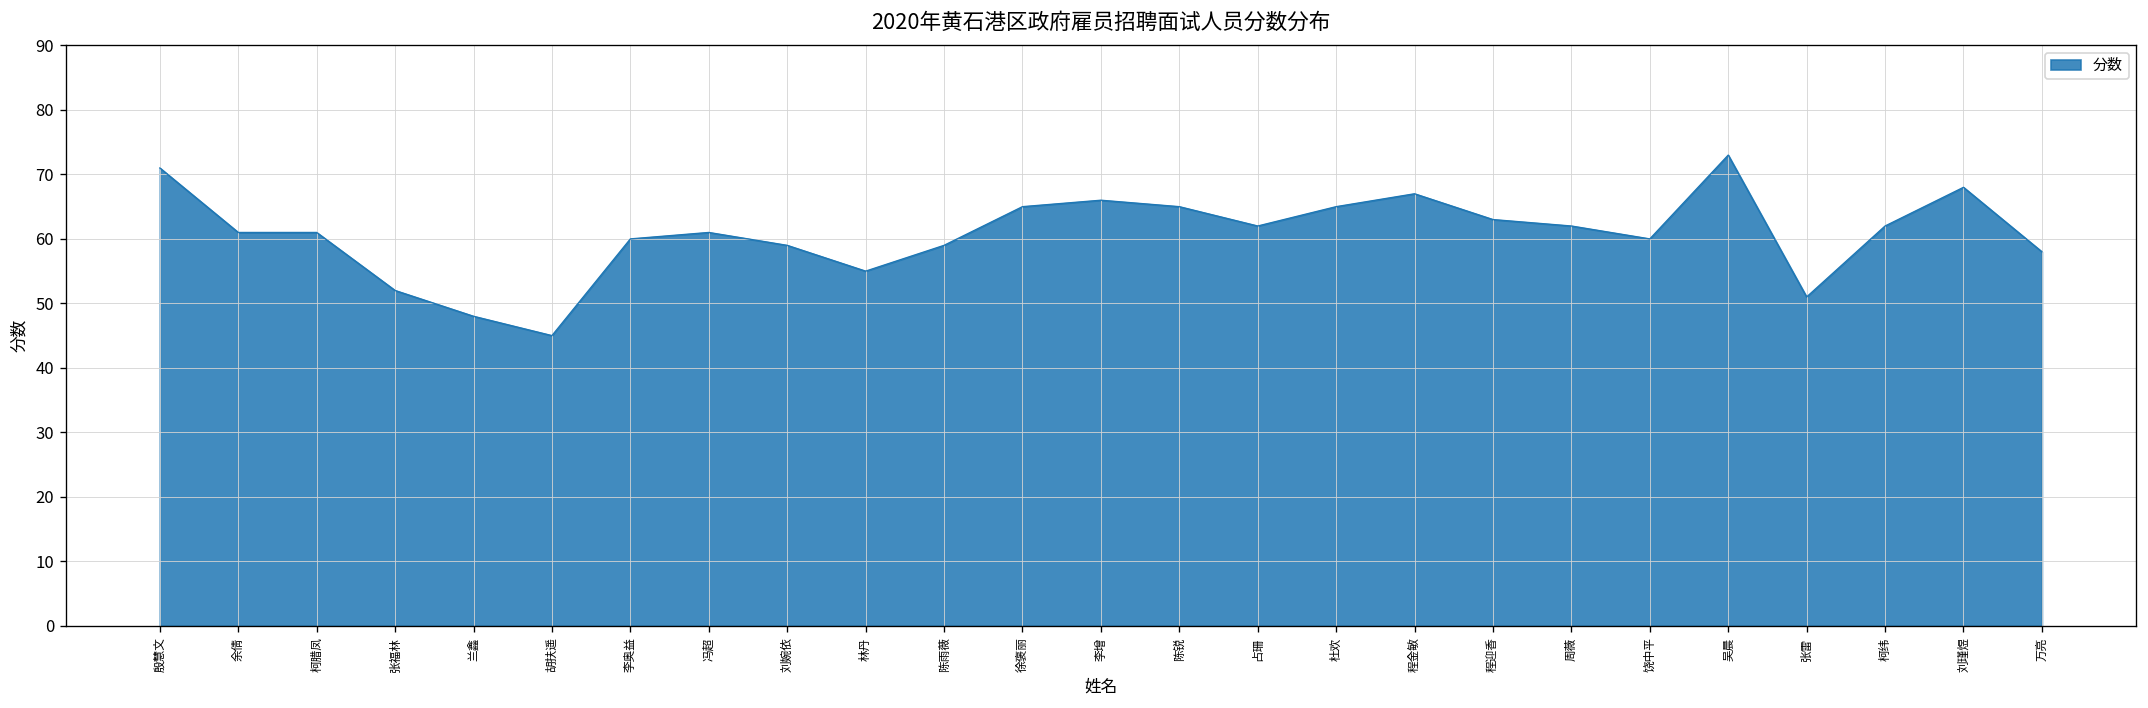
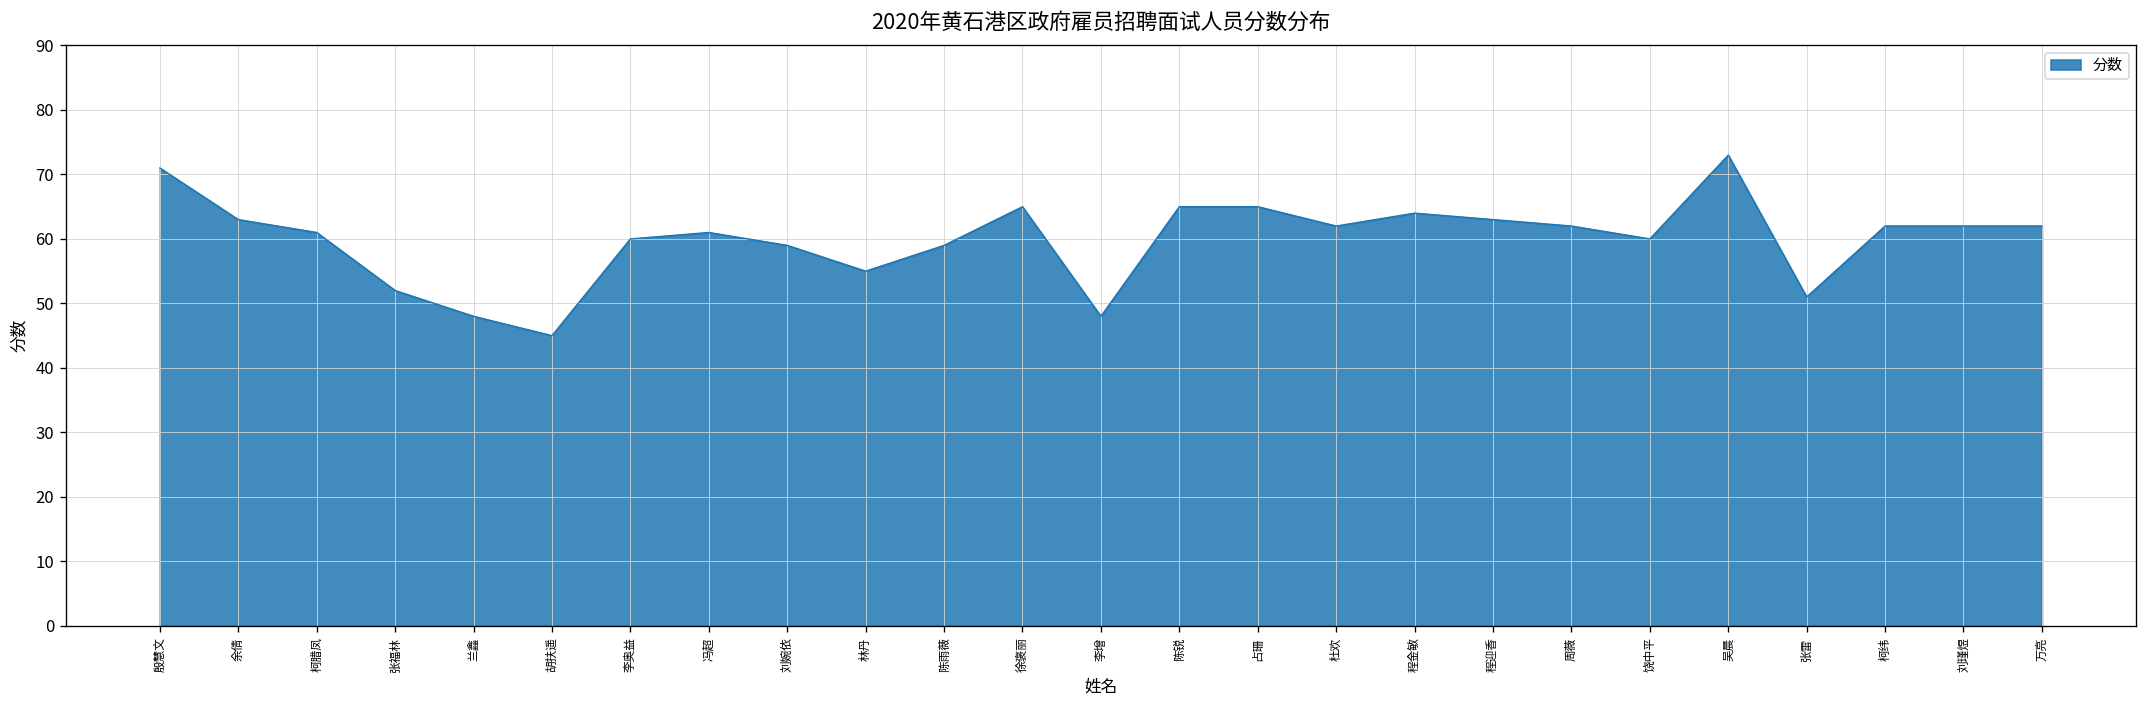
余倩: 61 -> 63
李增: 66 -> 48
占珊: 62 -> 65
杜欢: 65 -> 62
程金敏: 67 -> 64
刘瑾煜: 68 -> 62
万亮: 58 -> 62
